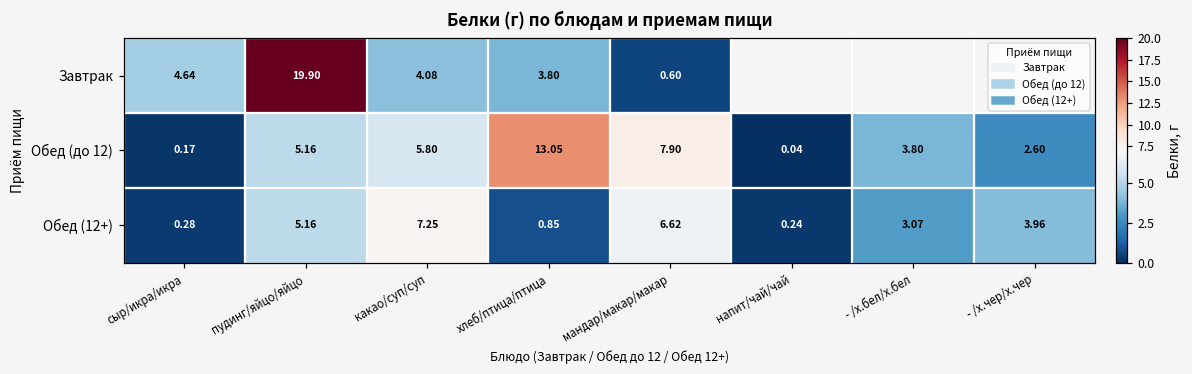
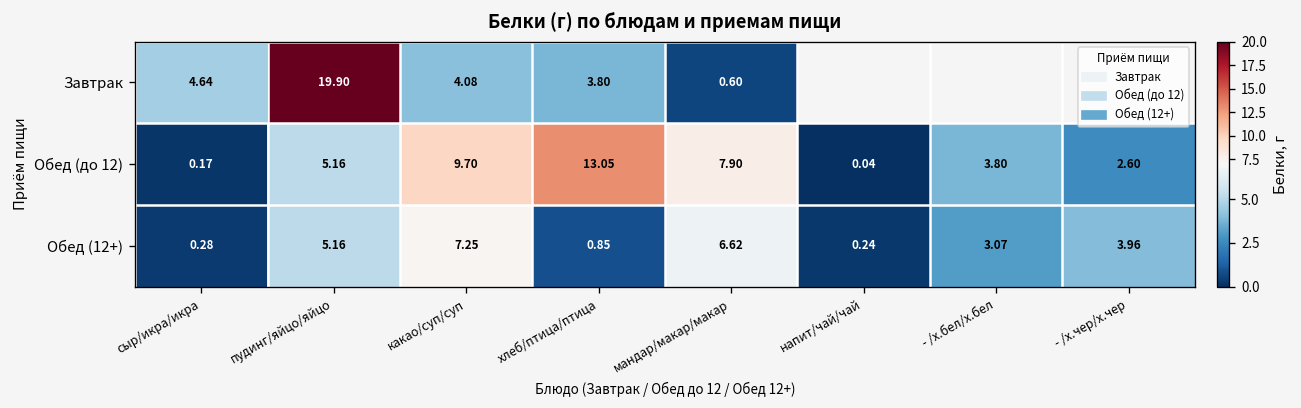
Обед (до 12), какао/суп/суп: 5.80 -> 9.70
